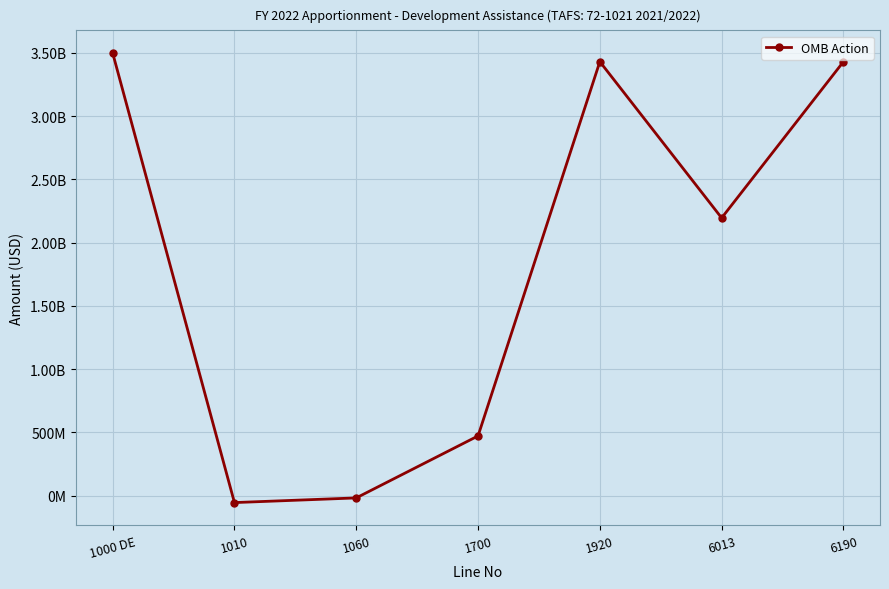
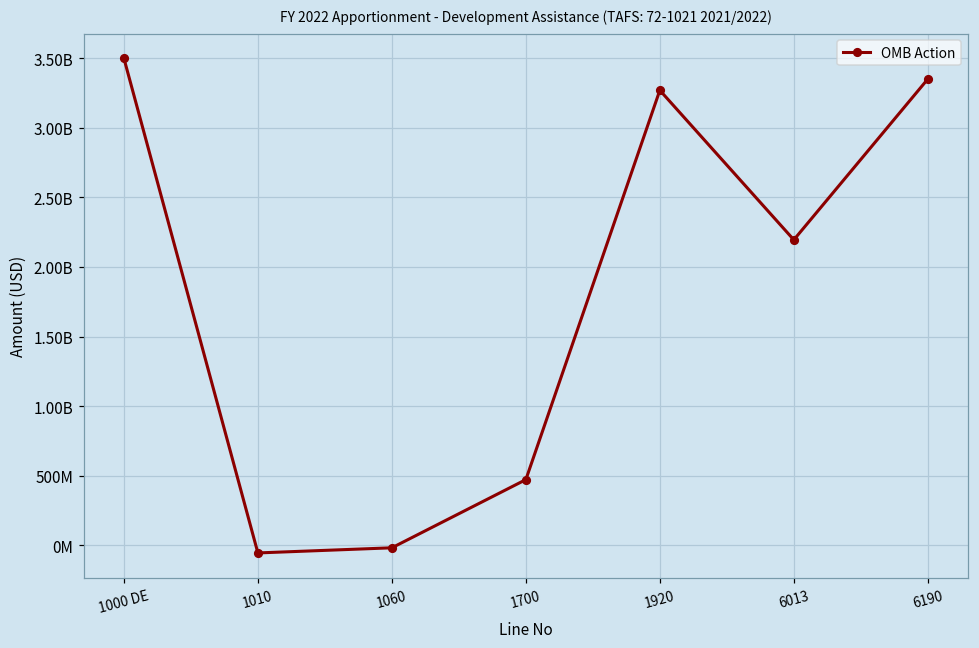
1920: 3430000000 -> 3270000000
6190: 3430000000 -> 3350000000
